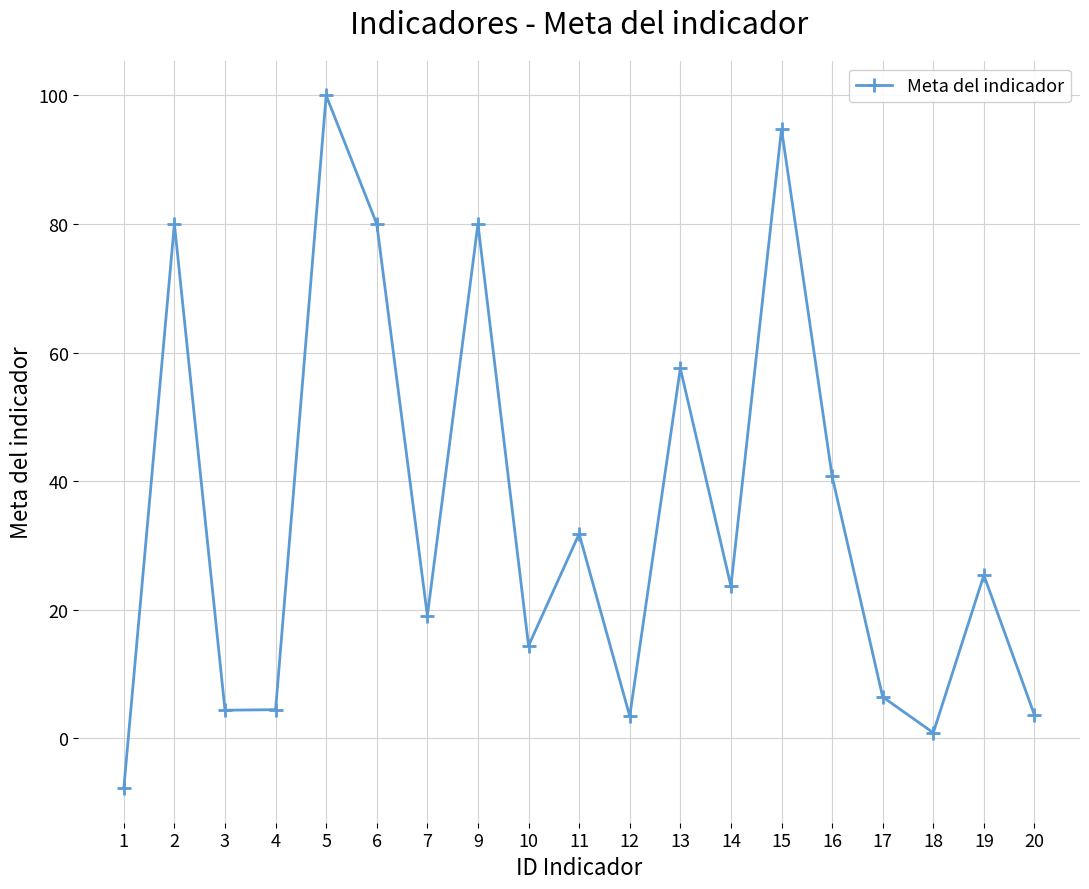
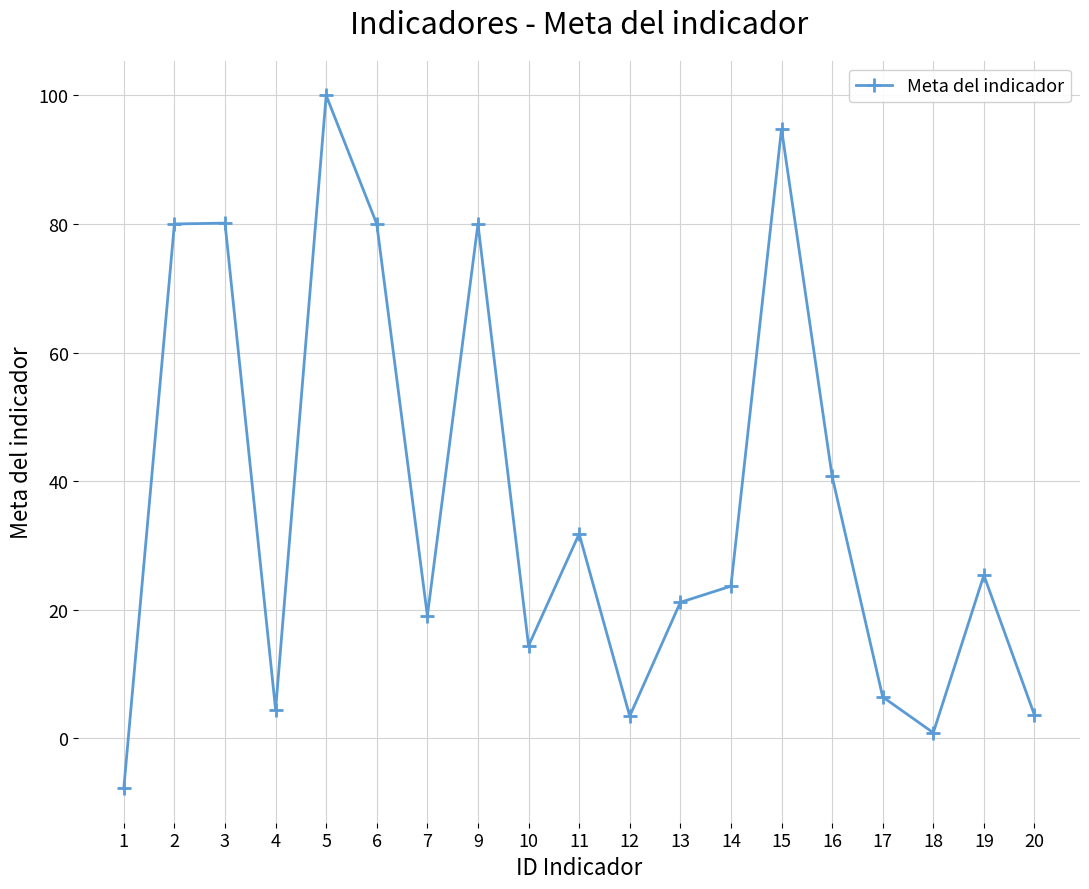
3: 4 -> 80
13: 58 -> 21
